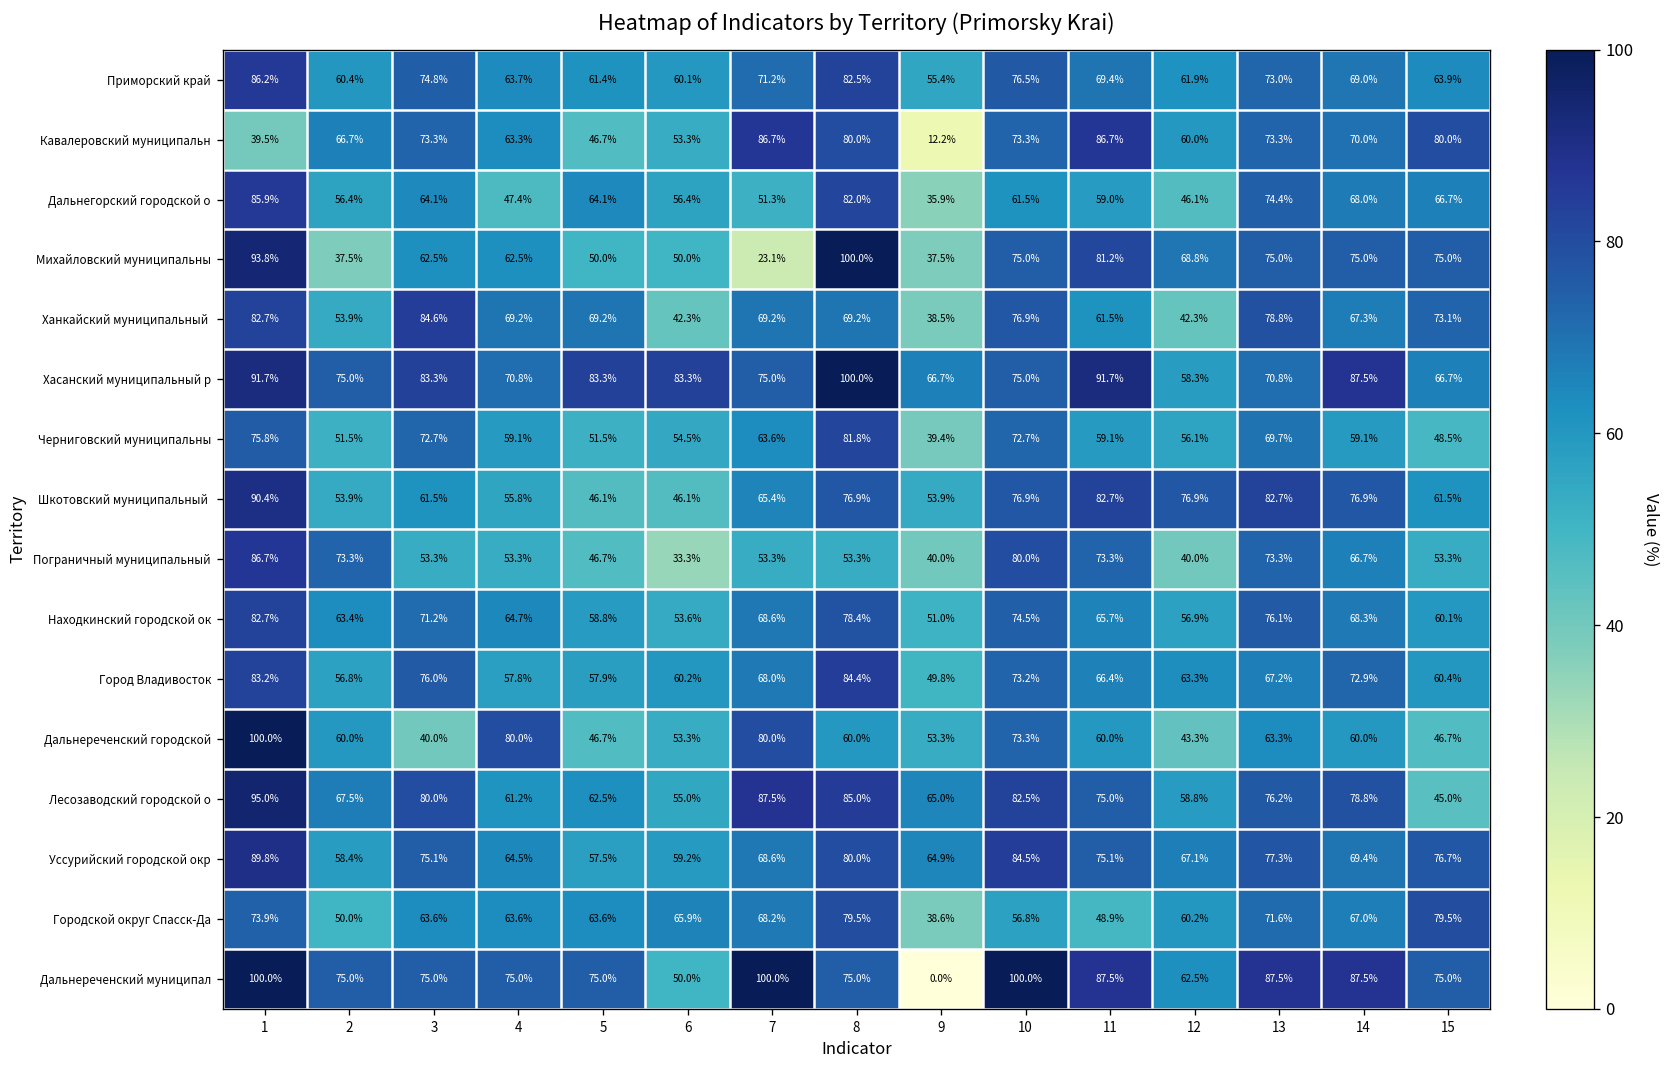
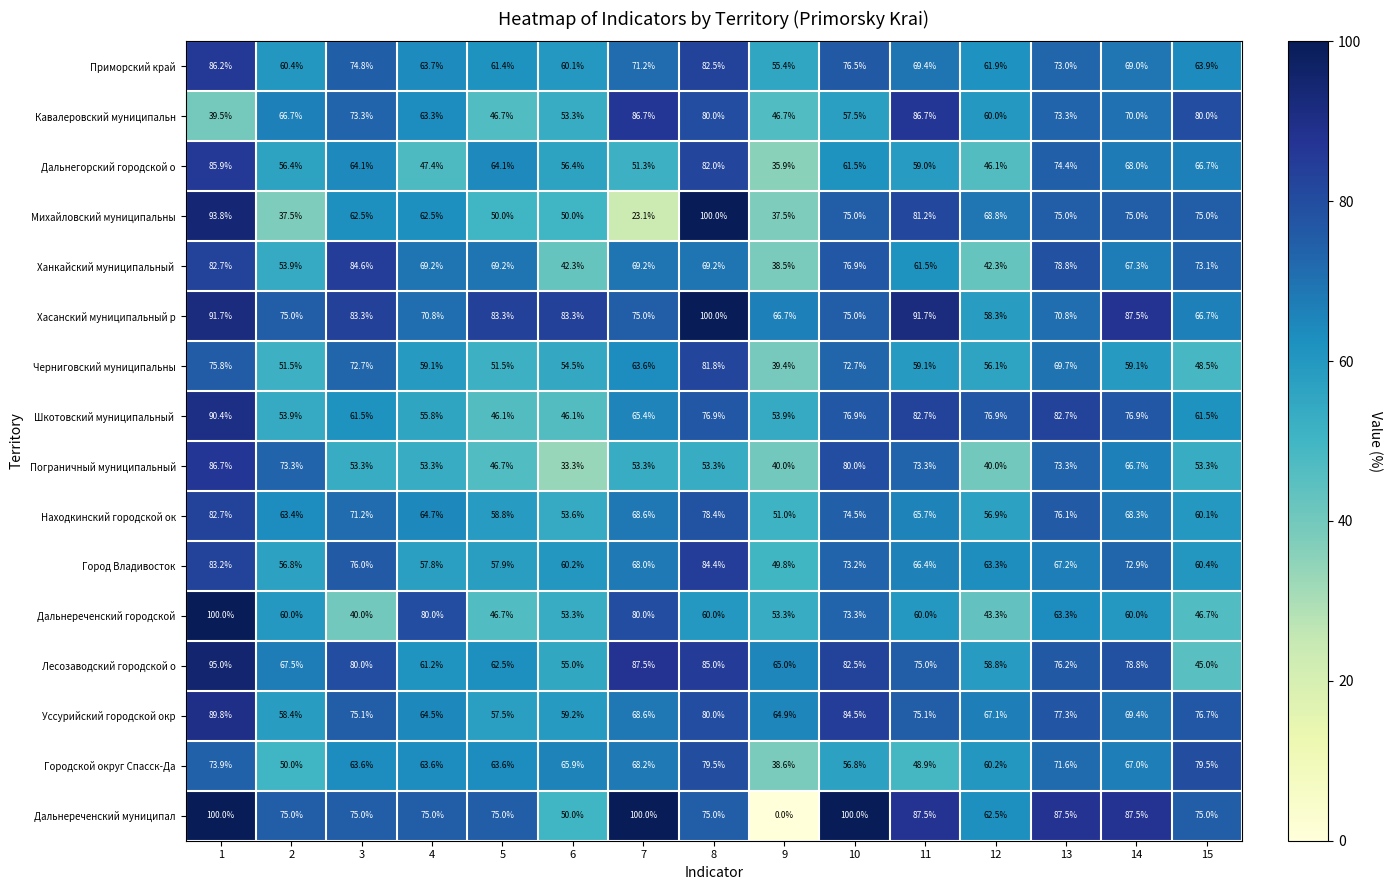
Кавалеровский муниципальн, 9: 12.2% -> 46.7%
Кавалеровский муниципальн, 10: 73.3% -> 57.5%
